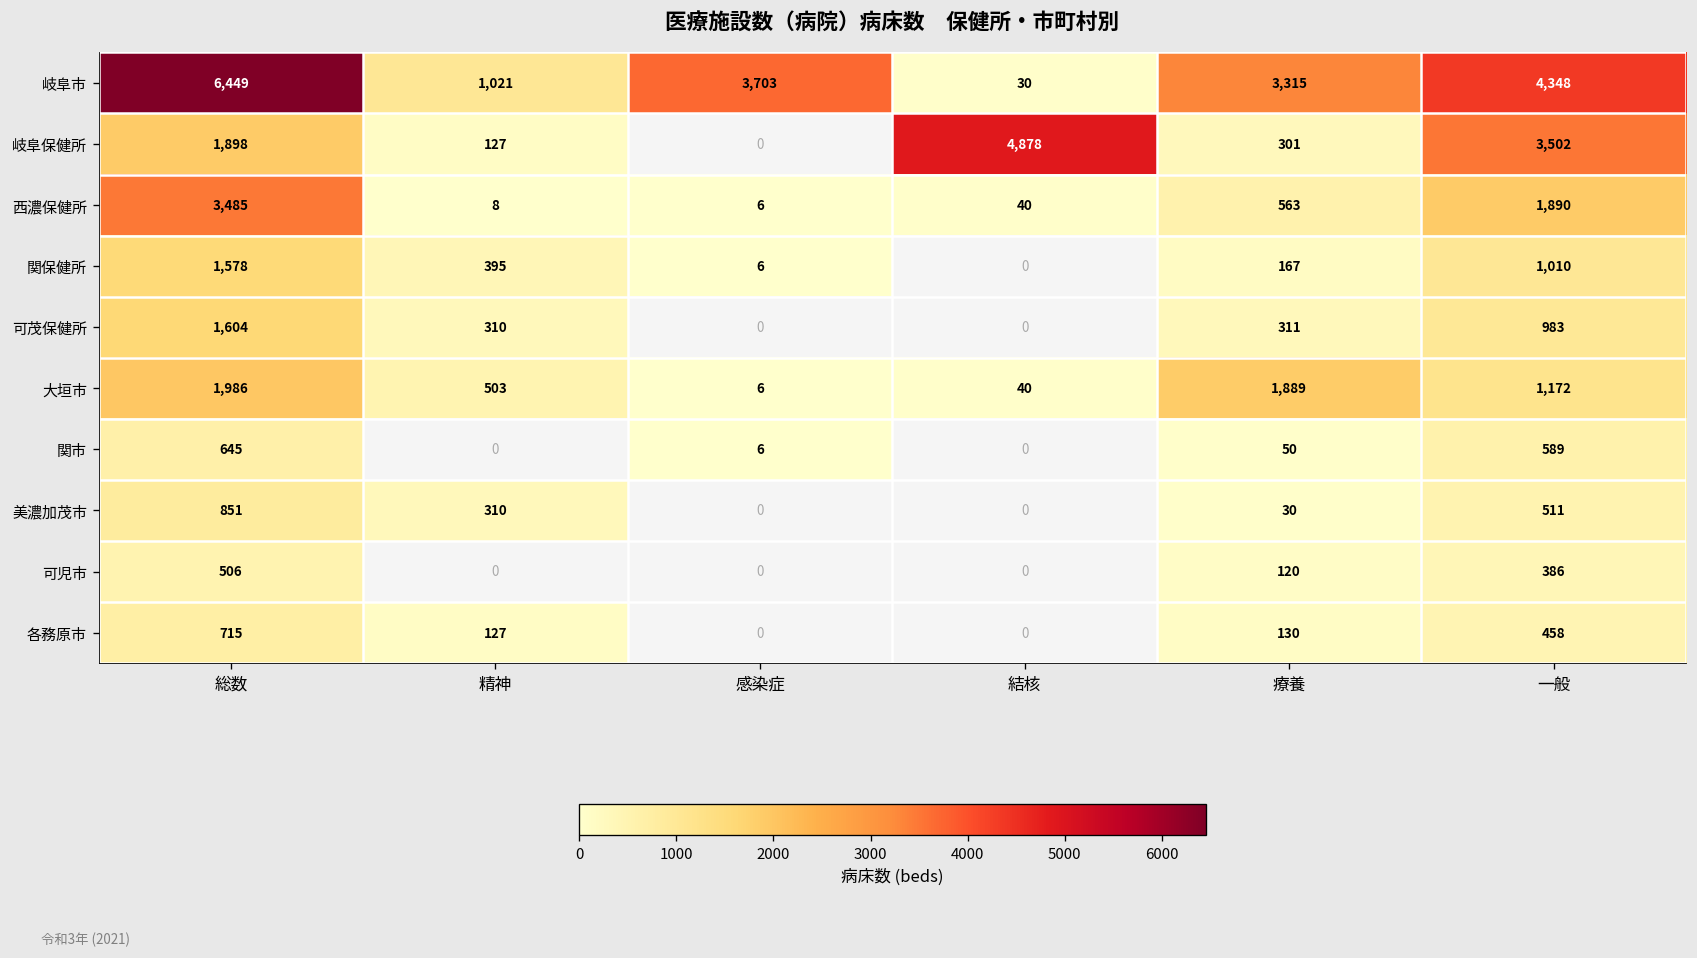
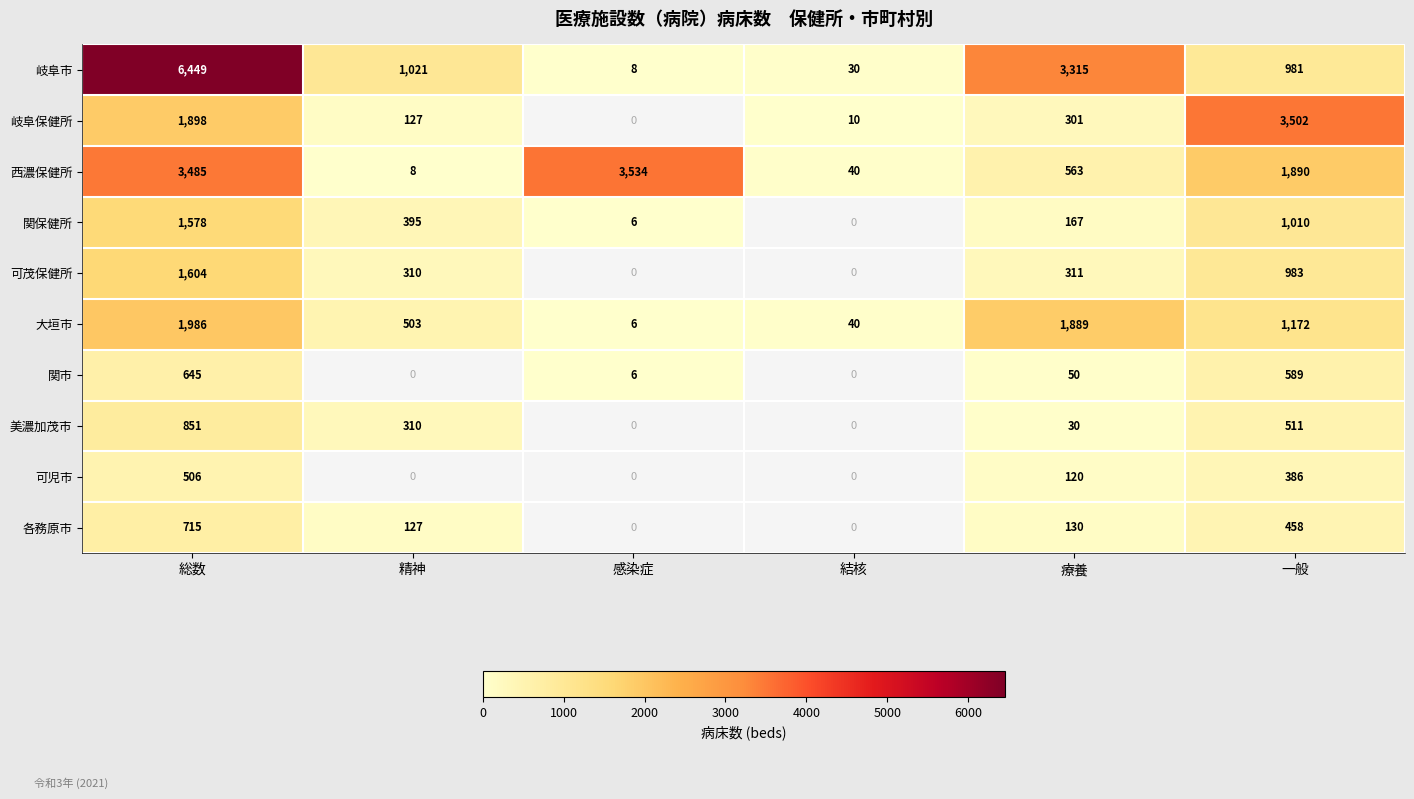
岐阜市, 感染症: 3,703 -> 8
岐阜市, 一般: 4,348 -> 981
岐阜保健所, 結核: 4,878 -> 10
西濃保健所, 感染症: 6 -> 3,534
